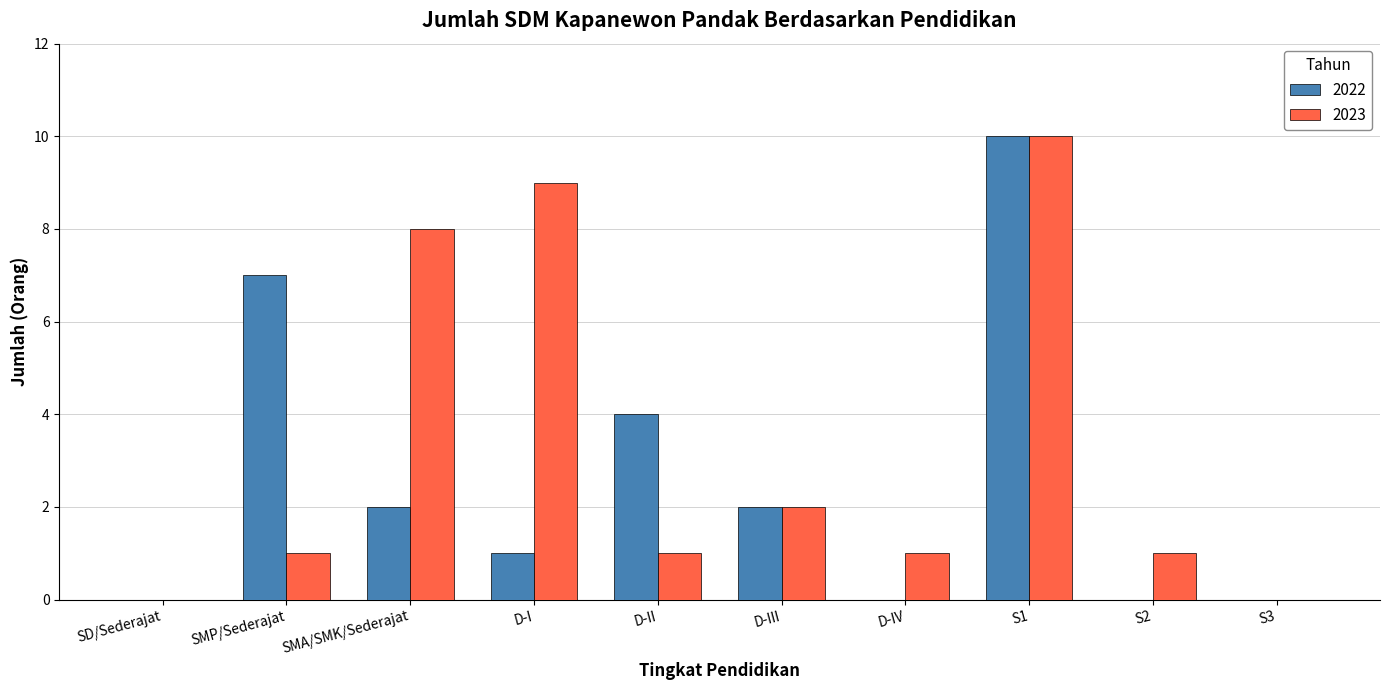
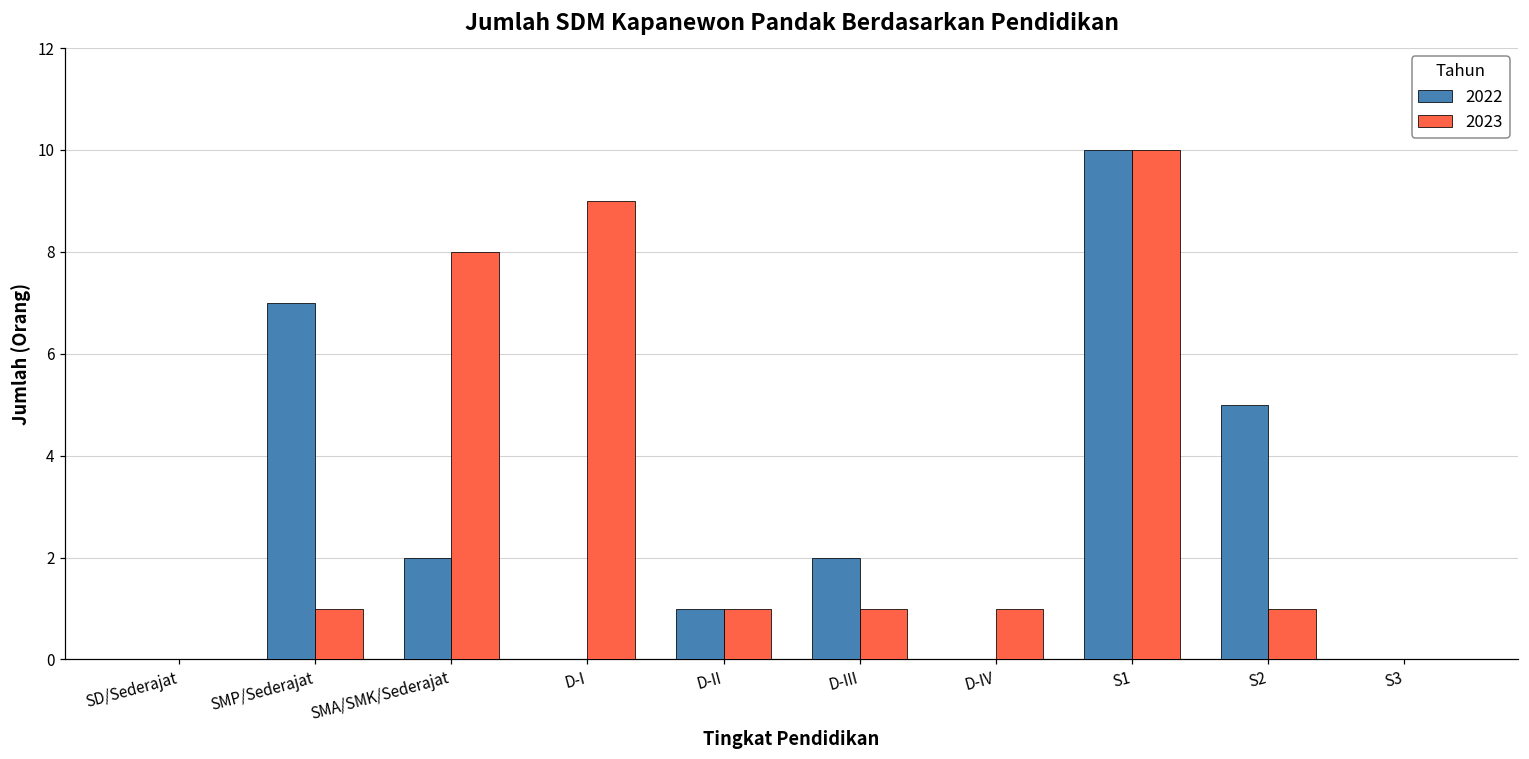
2022, D-I: 1 -> 0
2022, D-II: 4 -> 1
2023, D-III: 2 -> 1
2022, S2: 0 -> 5
